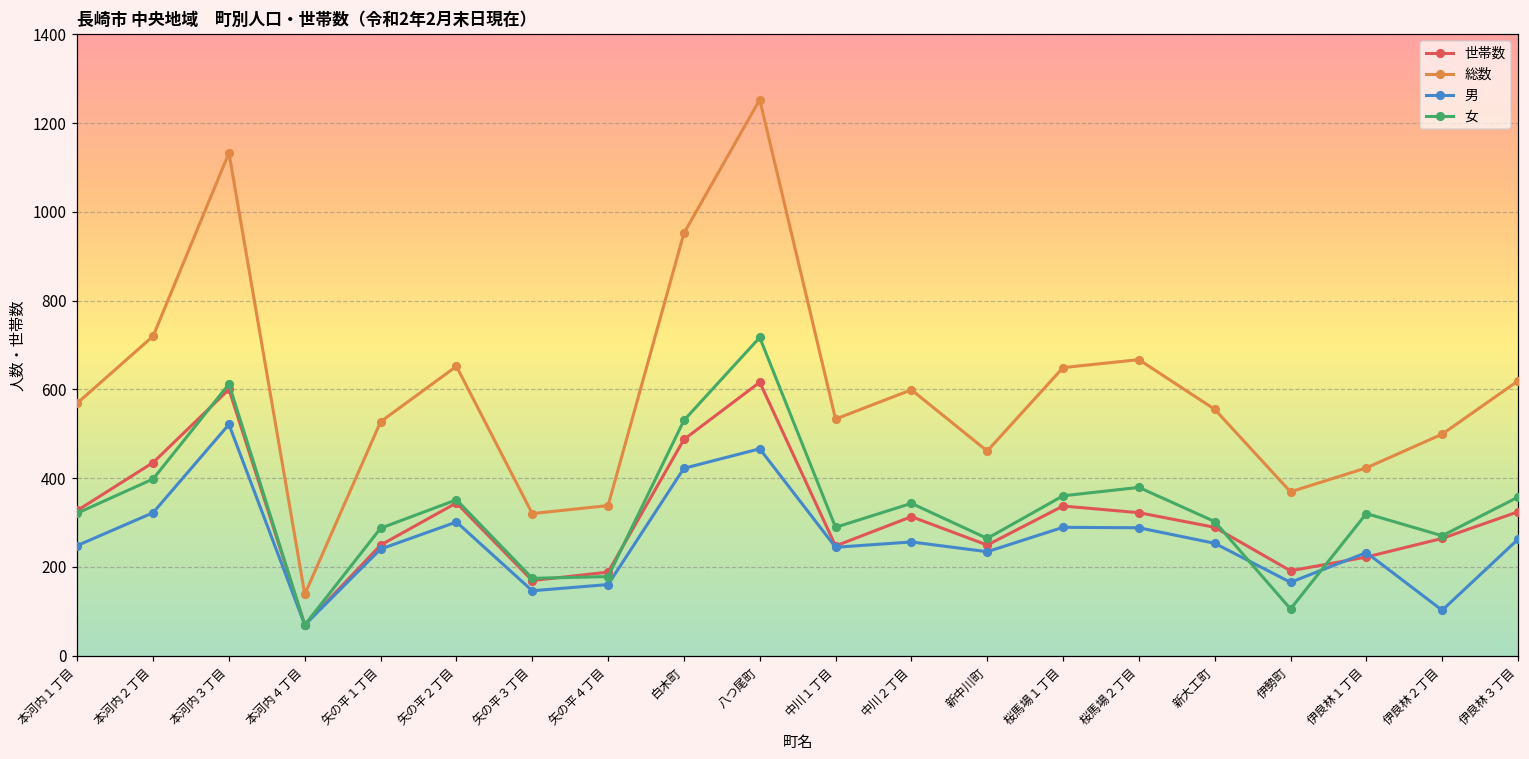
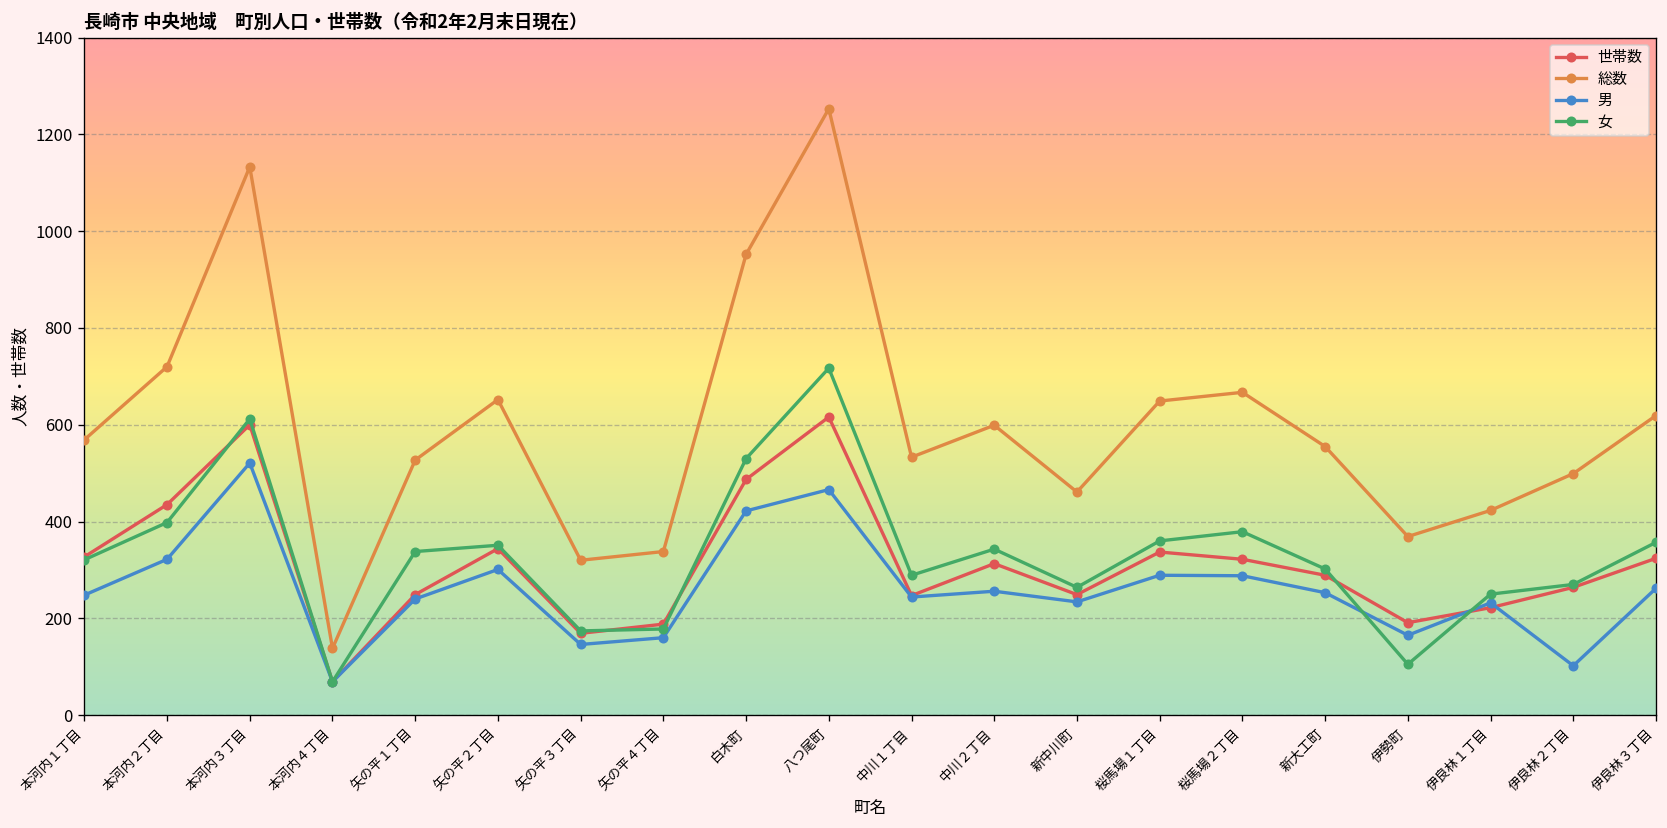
女, 矢の平１丁目: 290 -> 340
女, 伊良林１丁目: 320 -> 250
